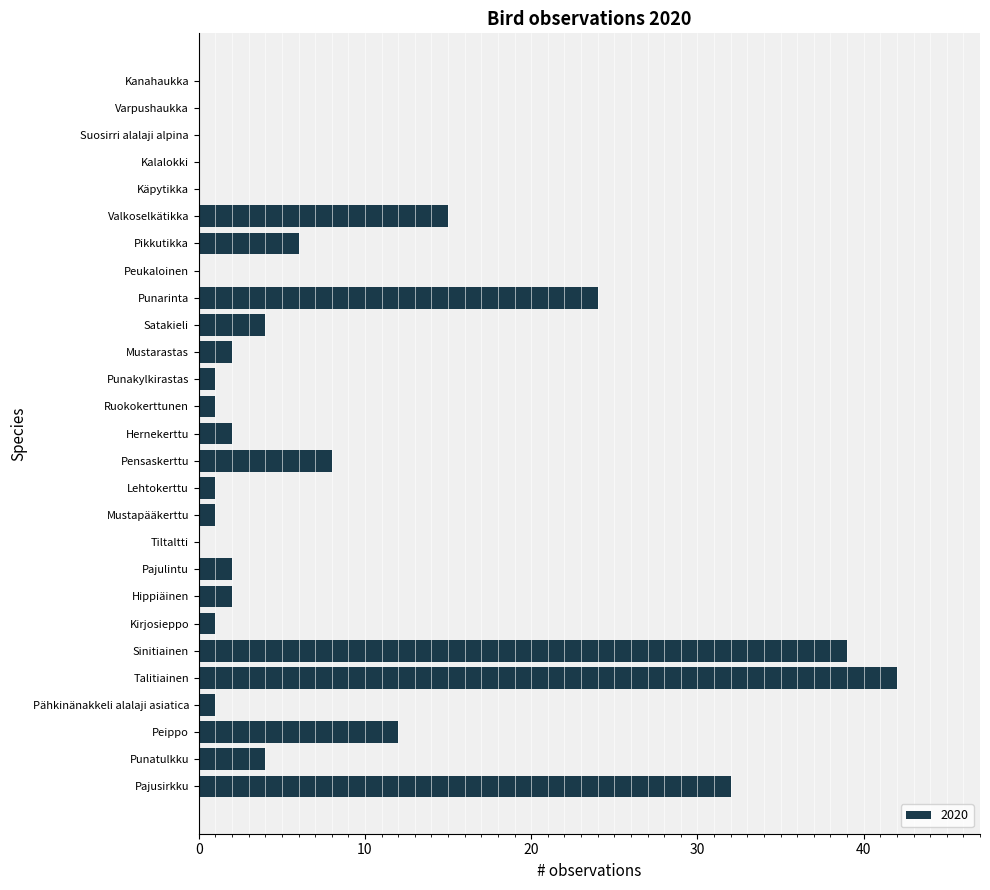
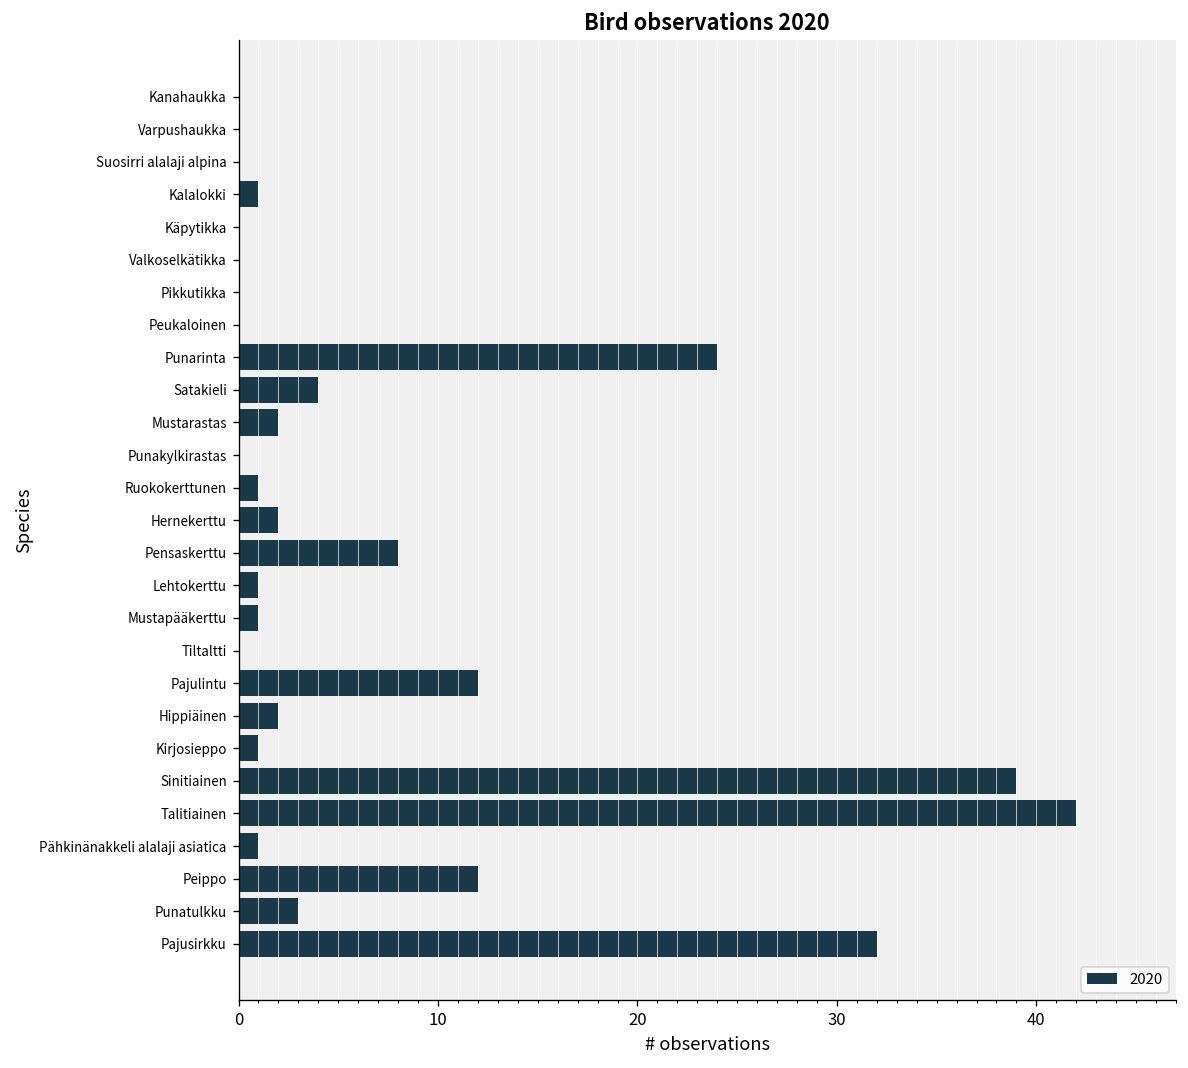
Kalalokki: 0 -> 1
Valkoselkätikka: 15 -> 0
Pikkutikka: 6 -> 0
Punakylkirastas: 1 -> 0
Pajulintu: 2 -> 12
Punatulkku: 4 -> 3
